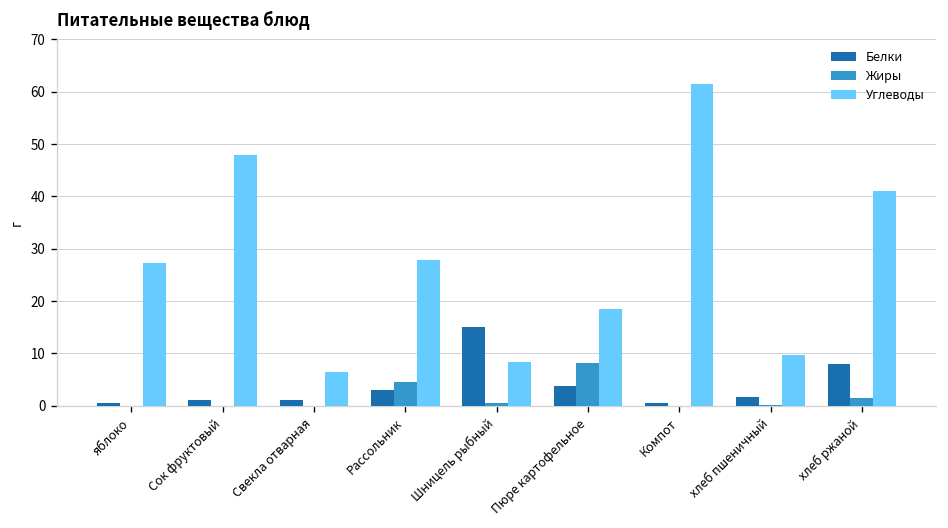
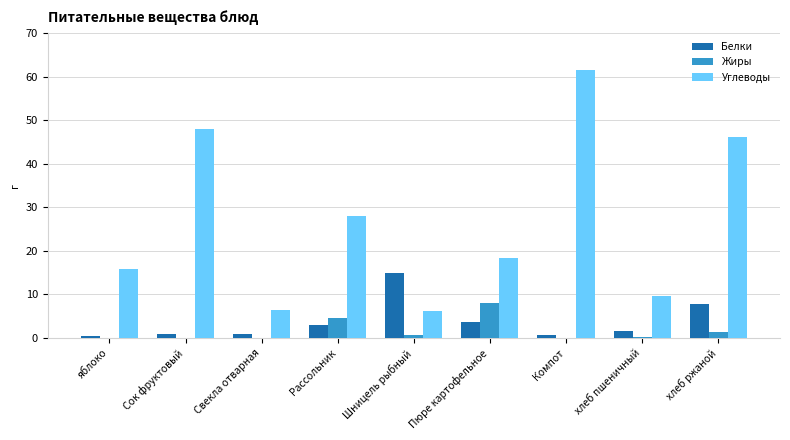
Углеводы, яблоко: 27 -> 16
Углеводы, Шницель рыбный: 8 -> 6
Углеводы, хлеб ржаной: 41 -> 46
